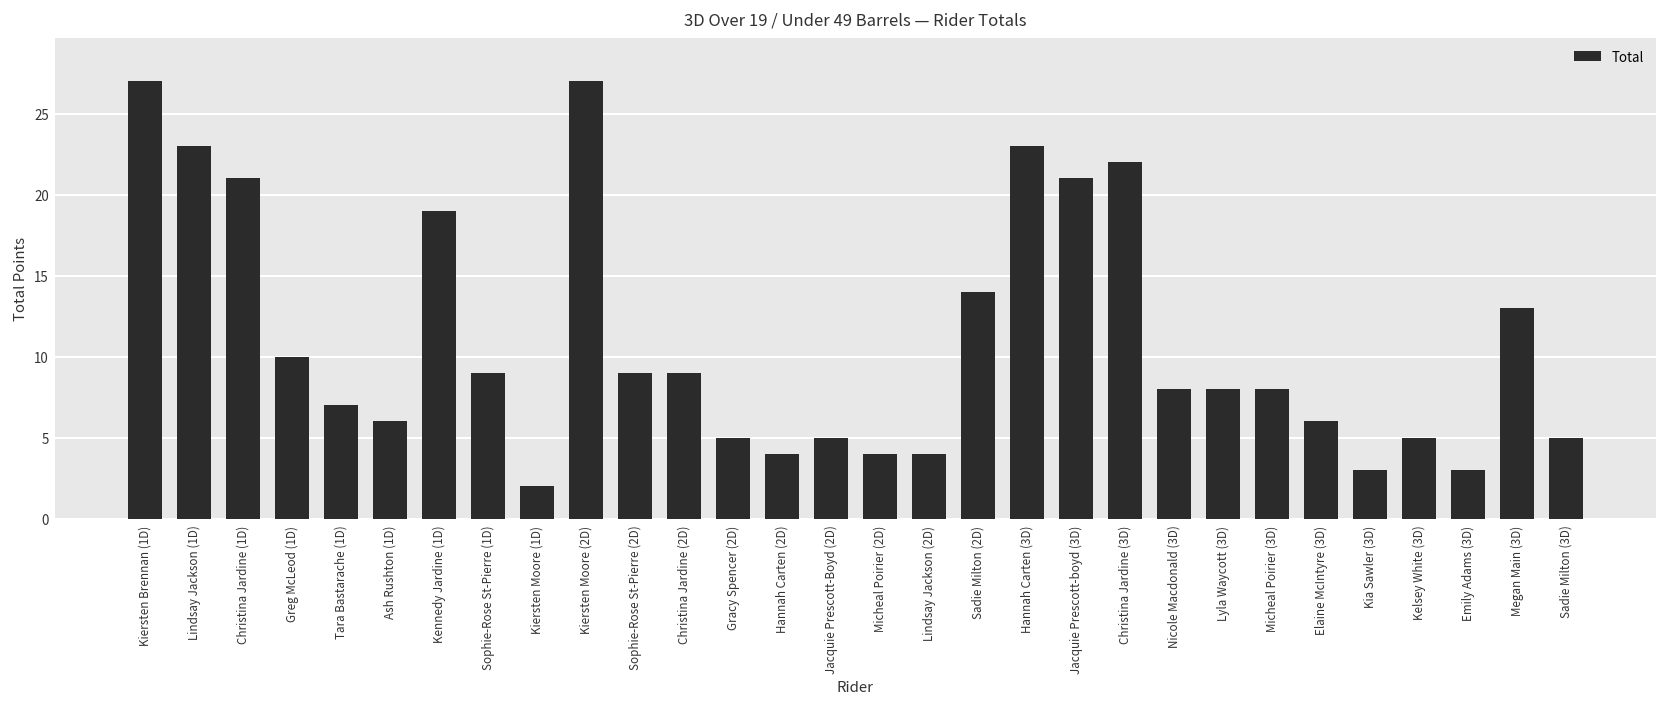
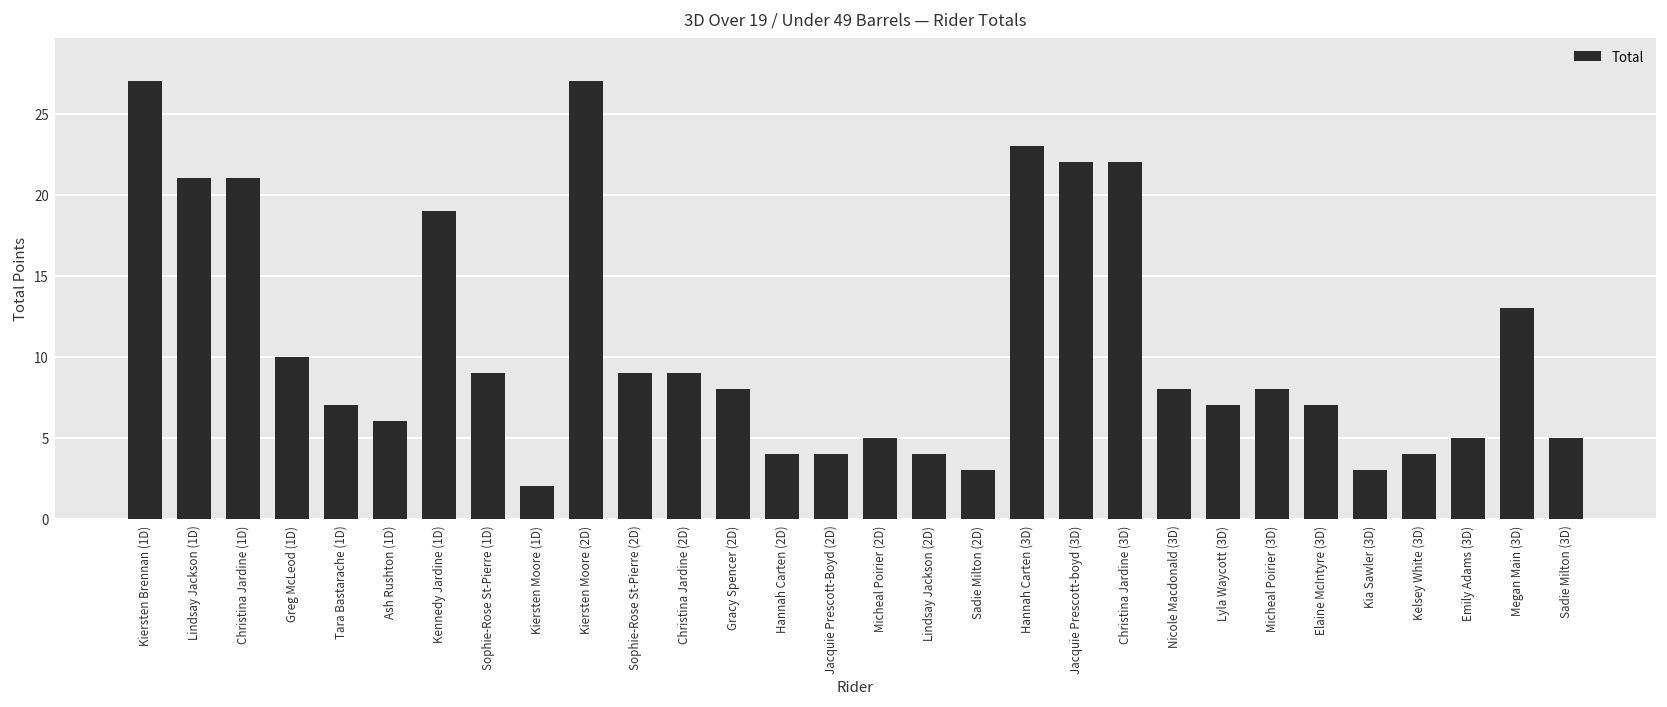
Lindsay Jackson (1D): 23 -> 21
Gracy Spencer (2D): 5 -> 8
Jacquie Prescott-Boyd (2D): 5 -> 4
Micheal Poirier (2D): 4 -> 5
Sadie Milton (2D): 14 -> 3
Jacquie Prescott-boyd (3D): 21 -> 22
Lyla Waycott (3D): 8 -> 7
Elaine McIntyre (3D): 6 -> 7
Kelsey White (3D): 5 -> 4
Emily Adams (3D): 3 -> 5
